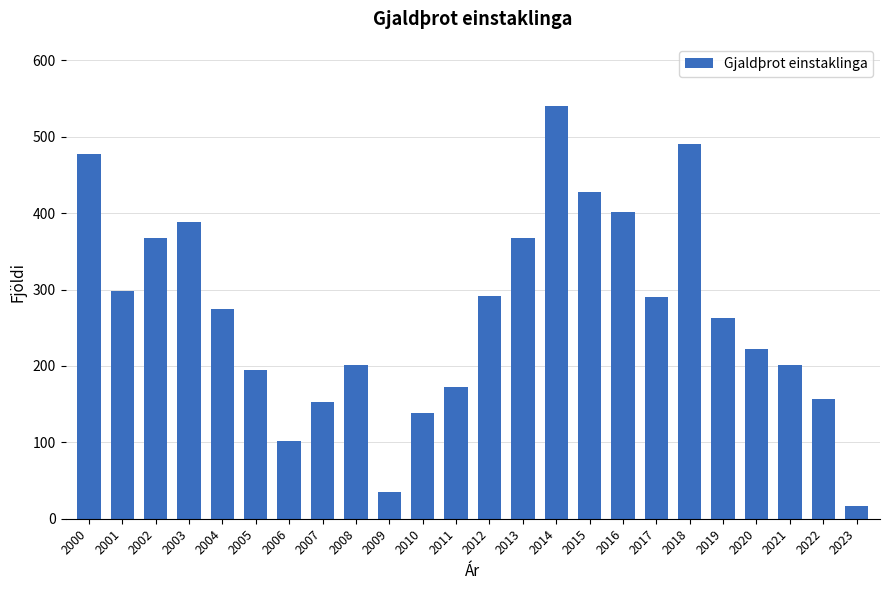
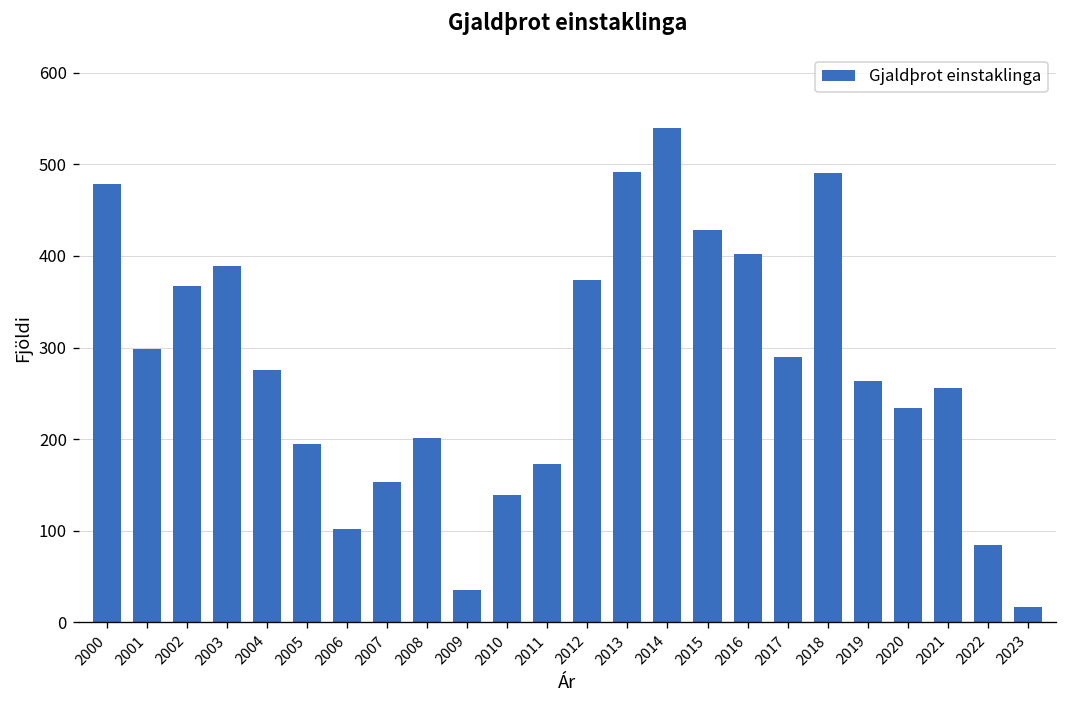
2012: 290 -> 370
2013: 370 -> 490
2020: 220 -> 230
2021: 200 -> 260
2022: 160 -> 80
